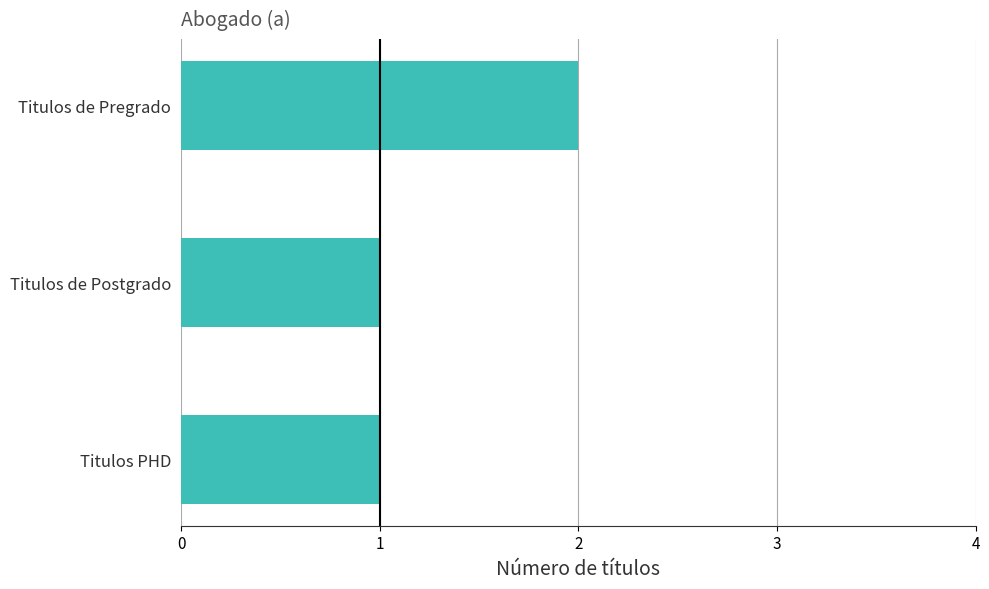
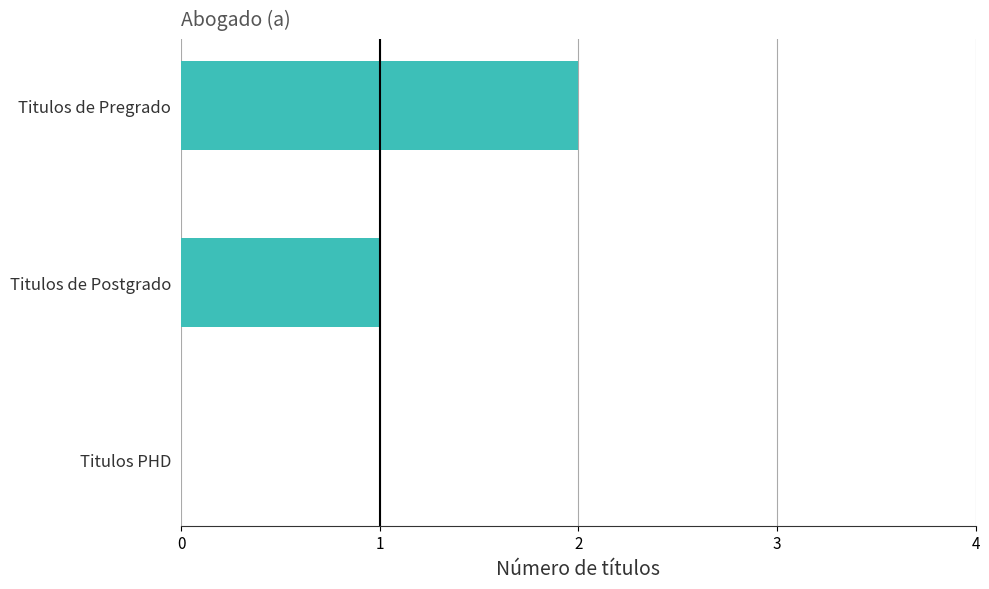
Titulos PHD: 1 -> 0
